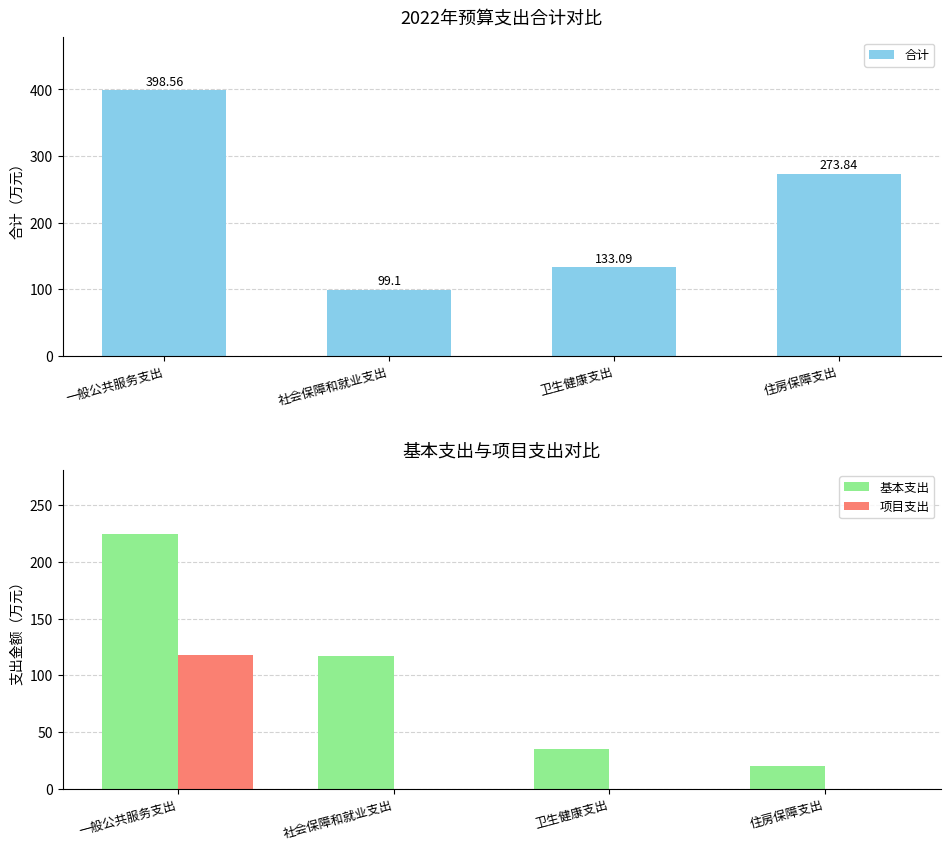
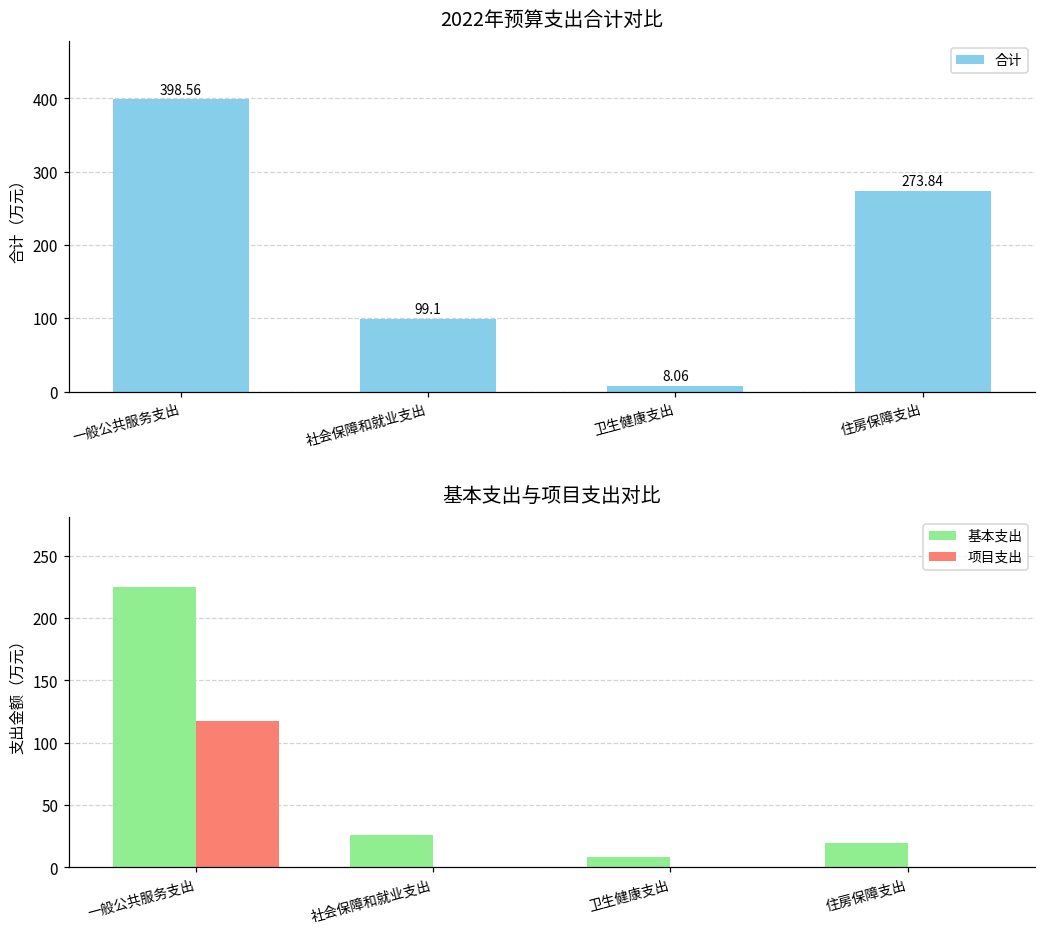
2022年预算支出合计对比, 卫生健康支出: 133.09 -> 8.06
基本支出与项目支出对比, 基本支出, 社会保障和就业支出: 117 -> 26
基本支出与项目支出对比, 基本支出, 卫生健康支出: 35 -> 8
